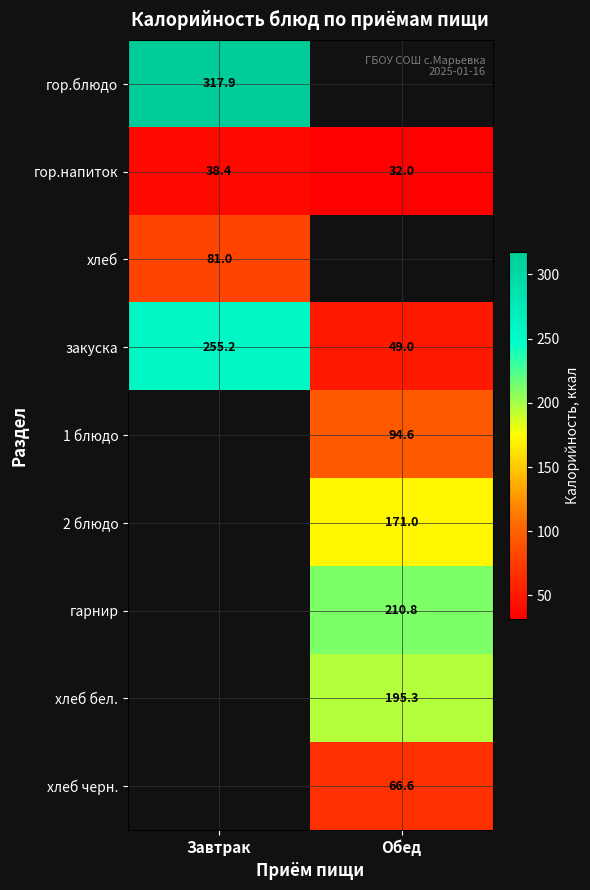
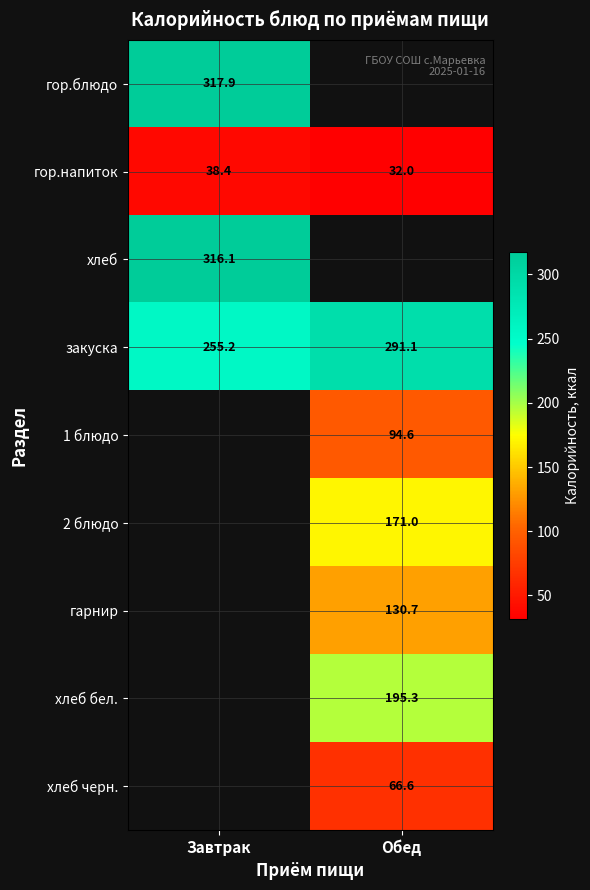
хлеб, Завтрак: 81.0 -> 316.1
закуска, Обед: 49.0 -> 291.1
гарнир, Обед: 210.8 -> 130.7
